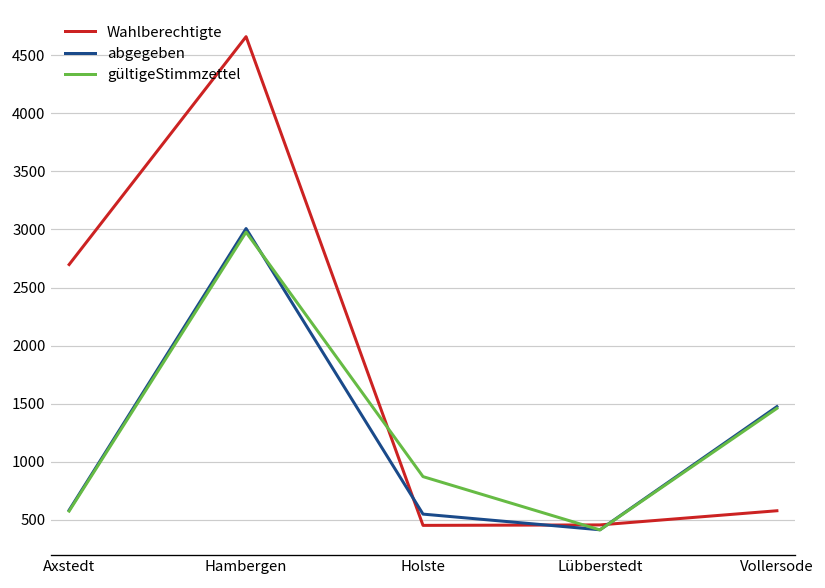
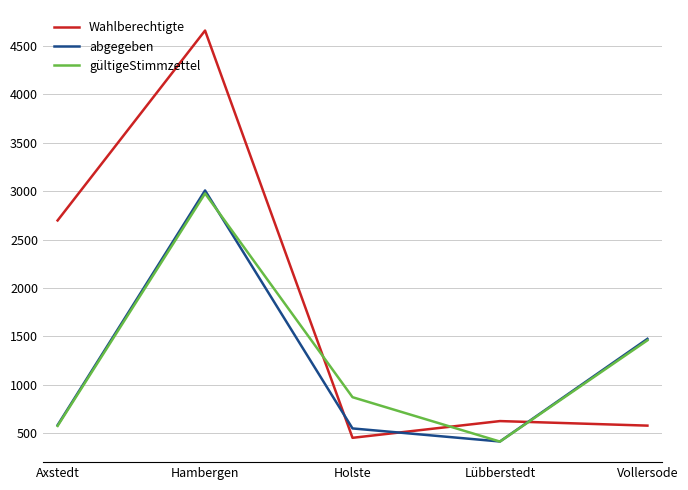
Wahlberechtigte, Lübberstedt: 500 -> 600
